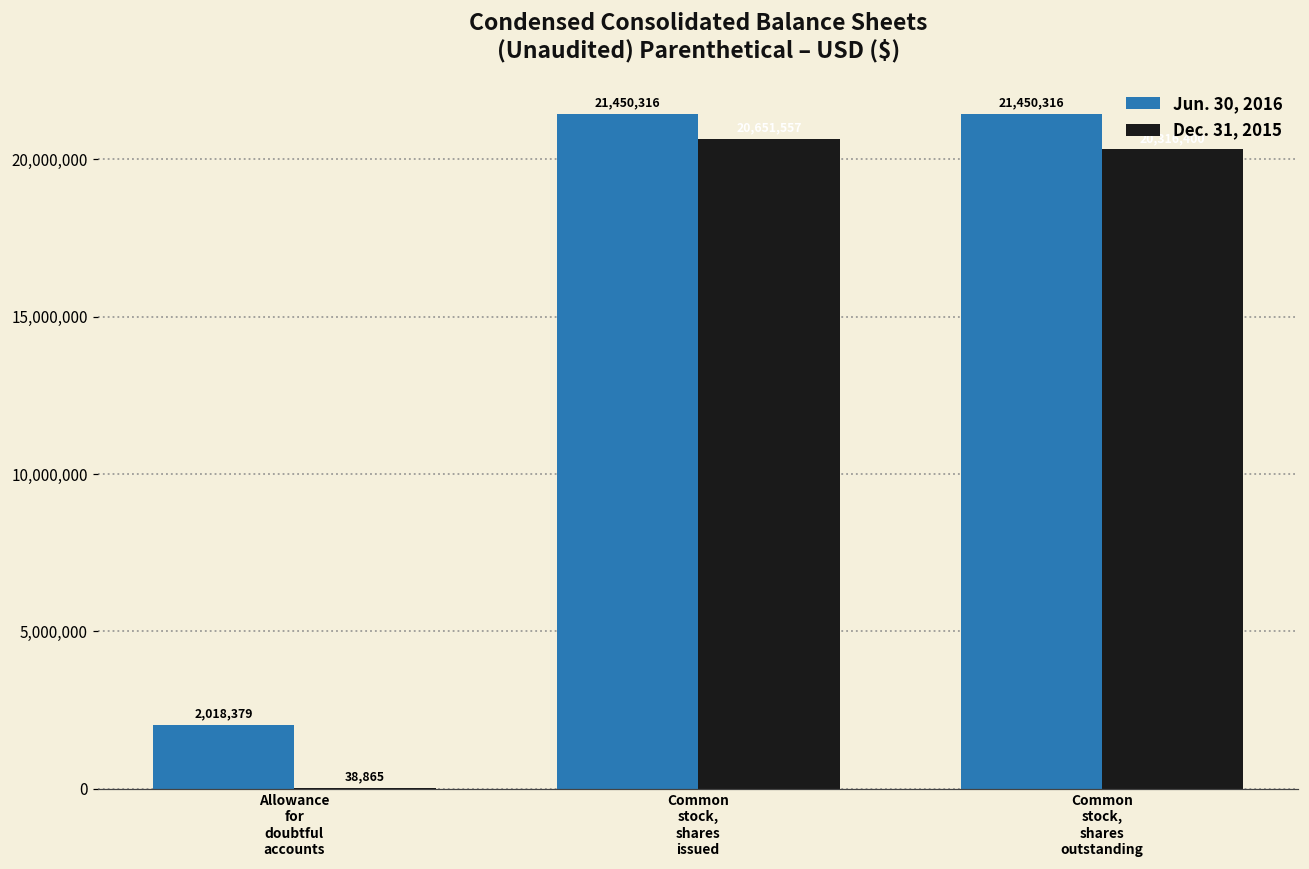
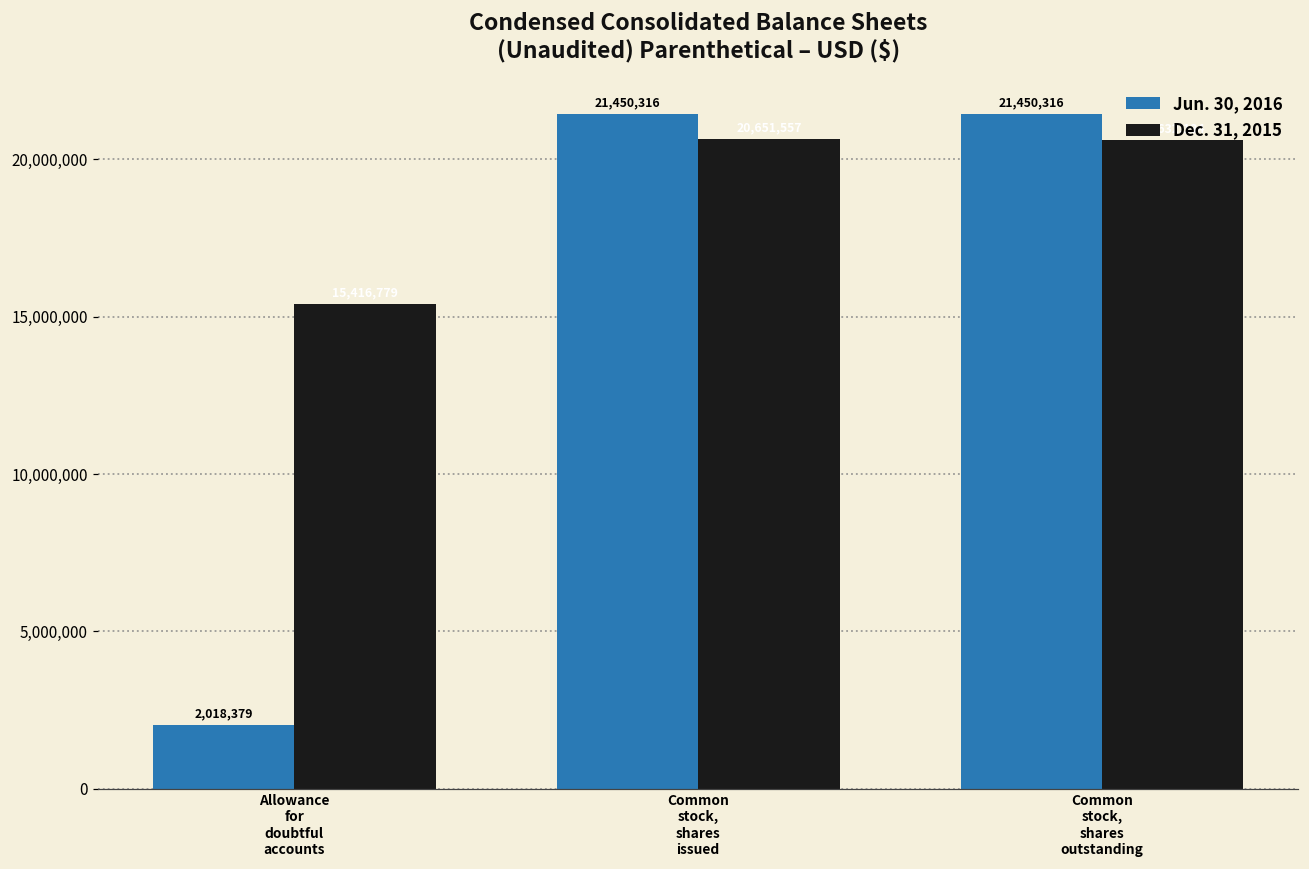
Dec. 31, 2015, Allowance for doubtful accounts: 0 -> 15,400,000
Dec. 31, 2015, Common stock, shares outstanding: 20,300,000 -> 20,600,000
